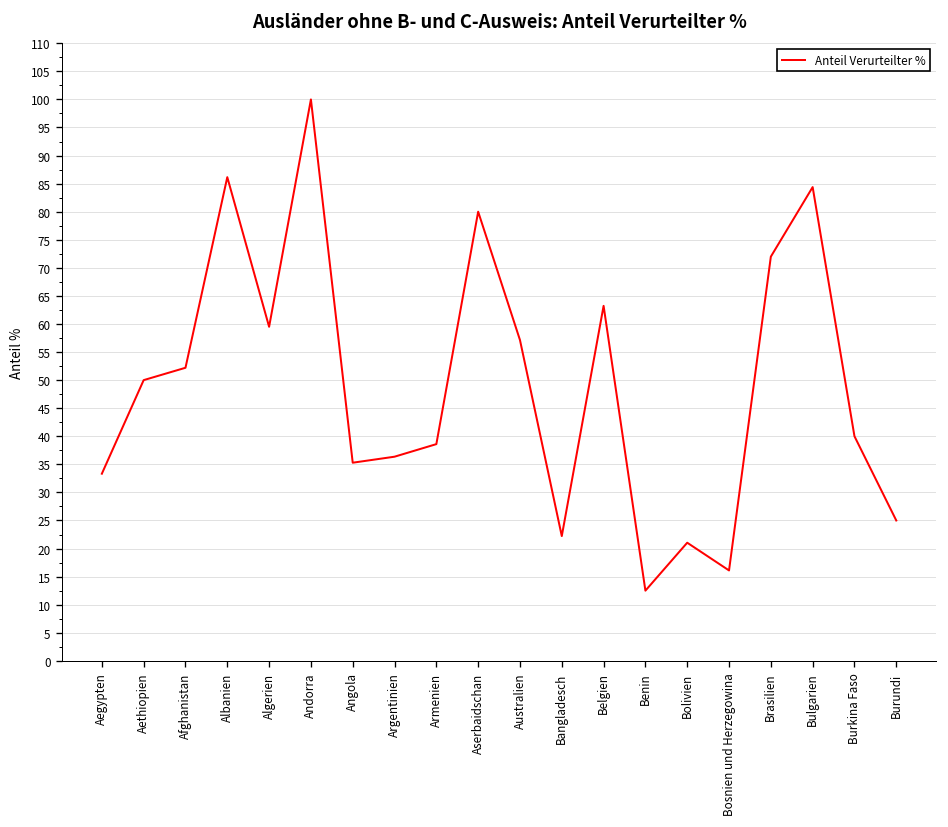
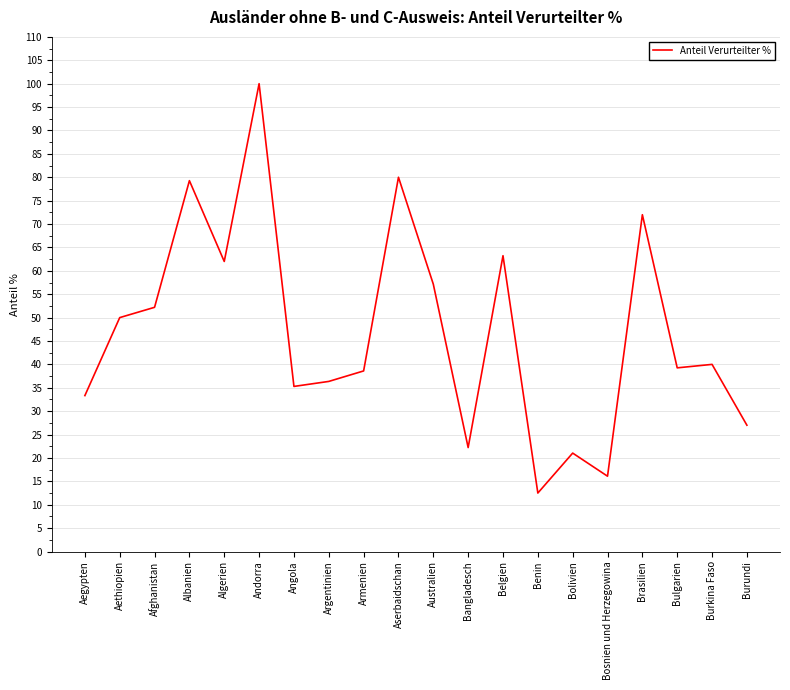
Albanien: 86 -> 79
Algerien: 60 -> 62
Bulgarien: 84 -> 39
Burundi: 25 -> 27
